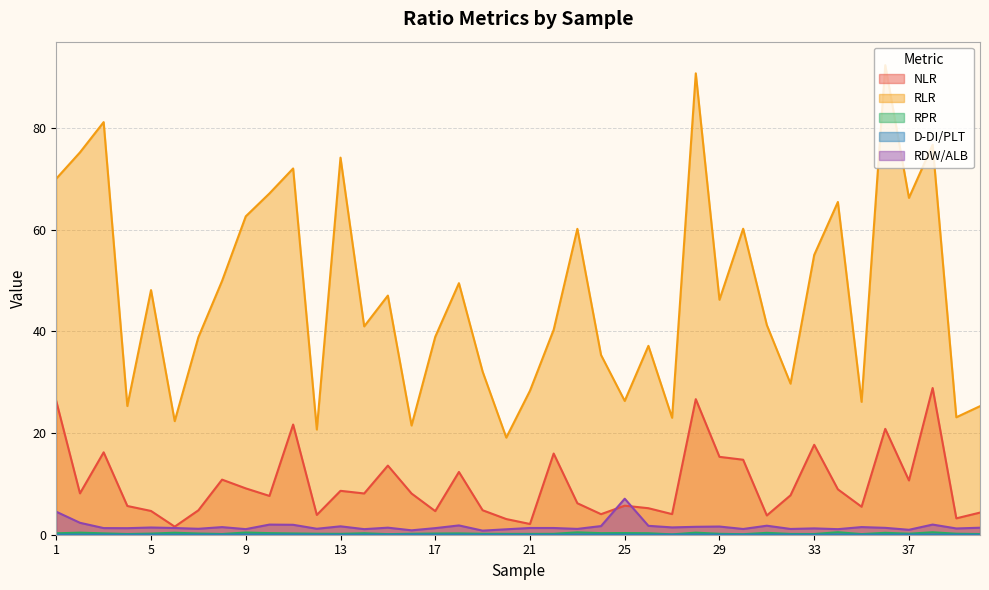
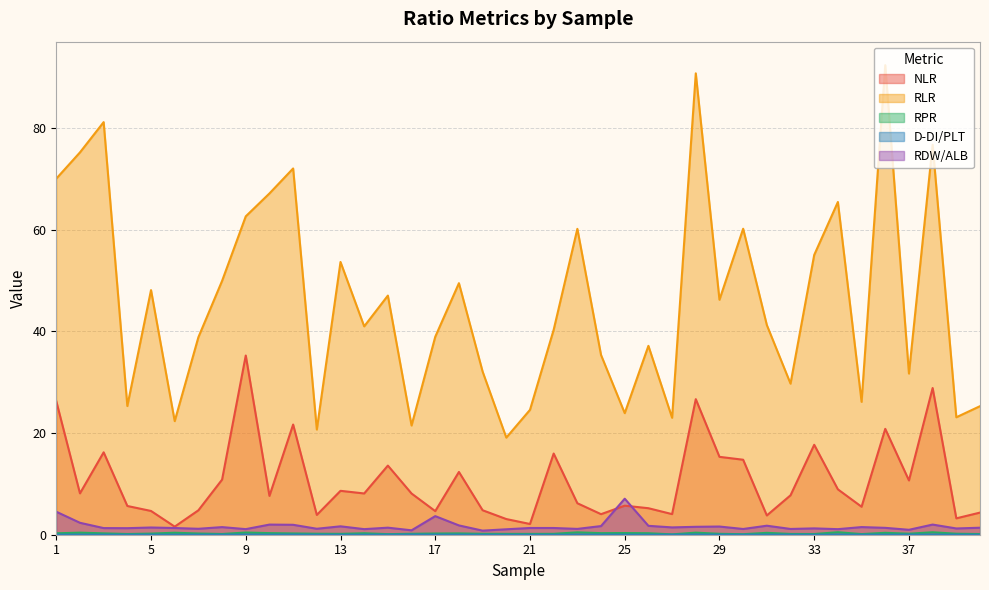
NLR, 9: 9 -> 35
RLR, 13: 74 -> 54
RDW/ALB, 17: 1 -> 4
RLR, 21: 28 -> 25
RLR, 25: 26 -> 24
RLR, 37: 66 -> 32
